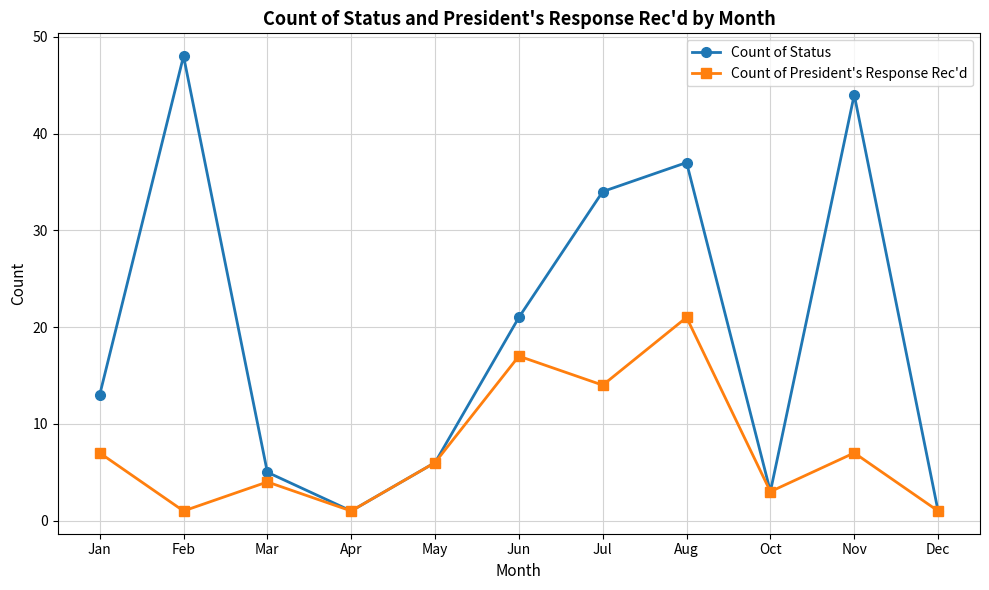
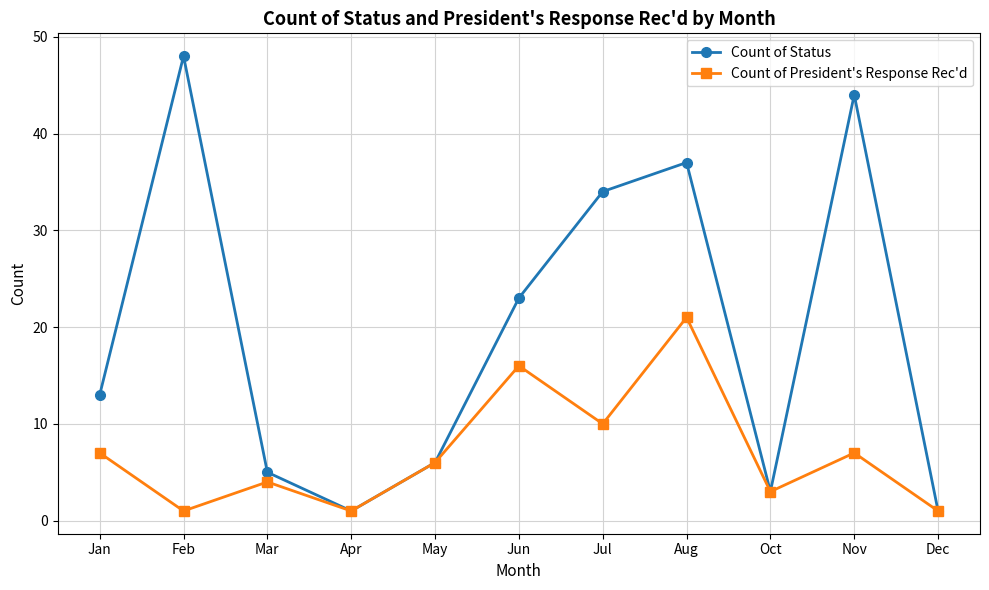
Count of Status, Jun: 21 -> 23
Count of President's Response Rec'd, Jun: 17 -> 16
Count of President's Response Rec'd, Jul: 14 -> 10
